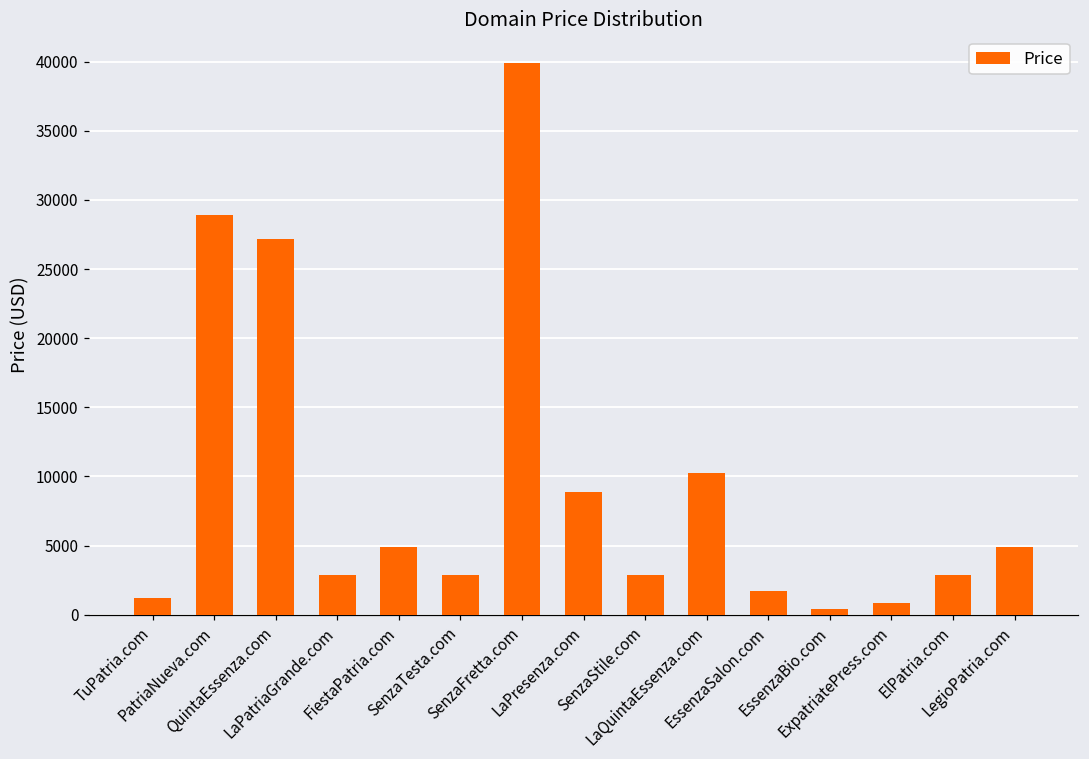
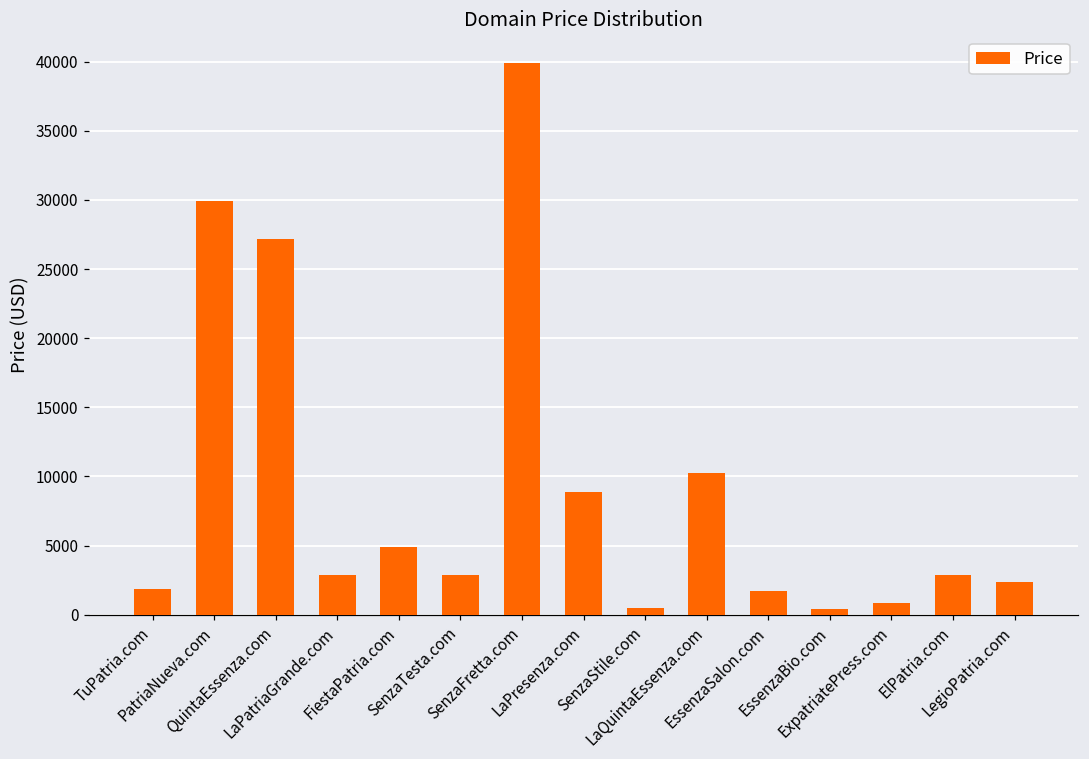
TuPatria.com: 1200 -> 1900
PatriaNueva.com: 28900 -> 29900
SenzaStile.com: 2900 -> 500
LegioPatria.com: 4900 -> 2300
